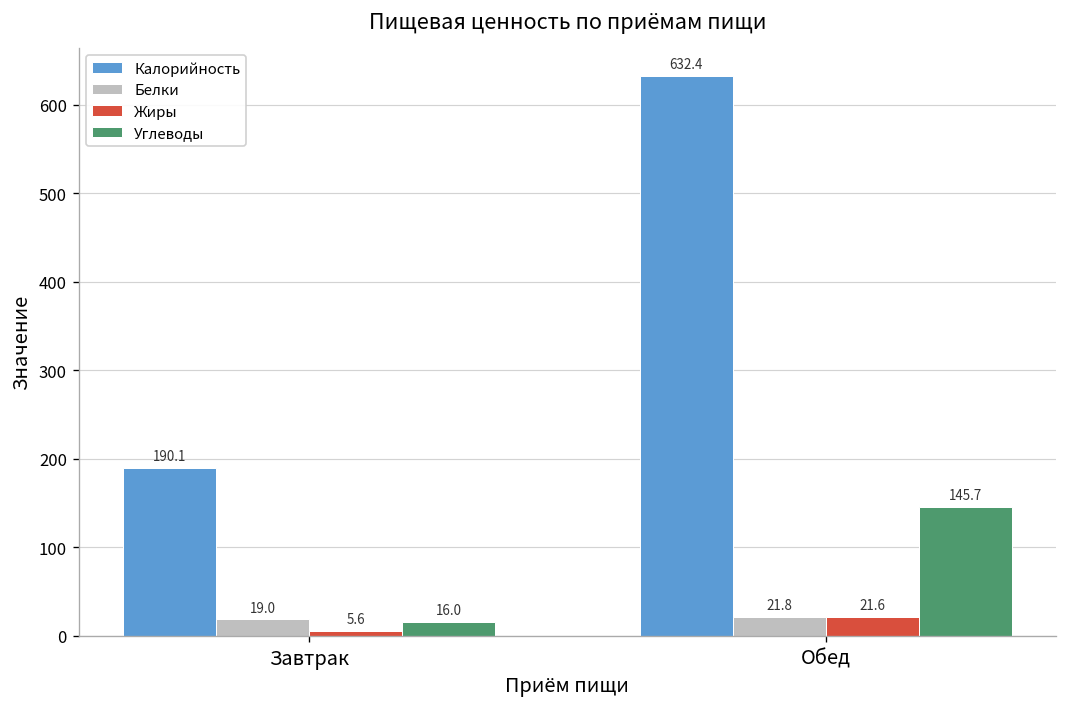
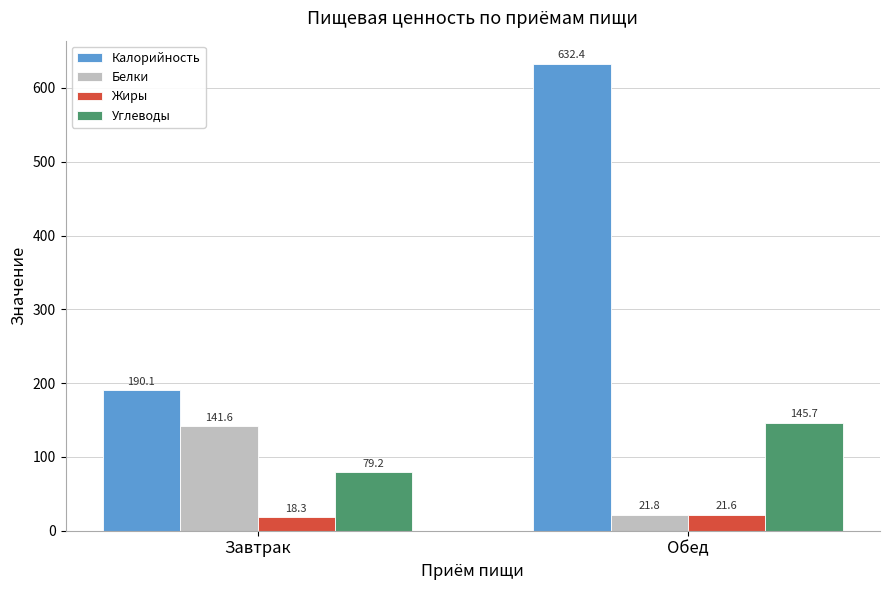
Белки, Завтрак: 19.0 -> 141.6
Жиры, Завтрак: 5.6 -> 18.3
Углеводы, Завтрак: 16.0 -> 79.2
